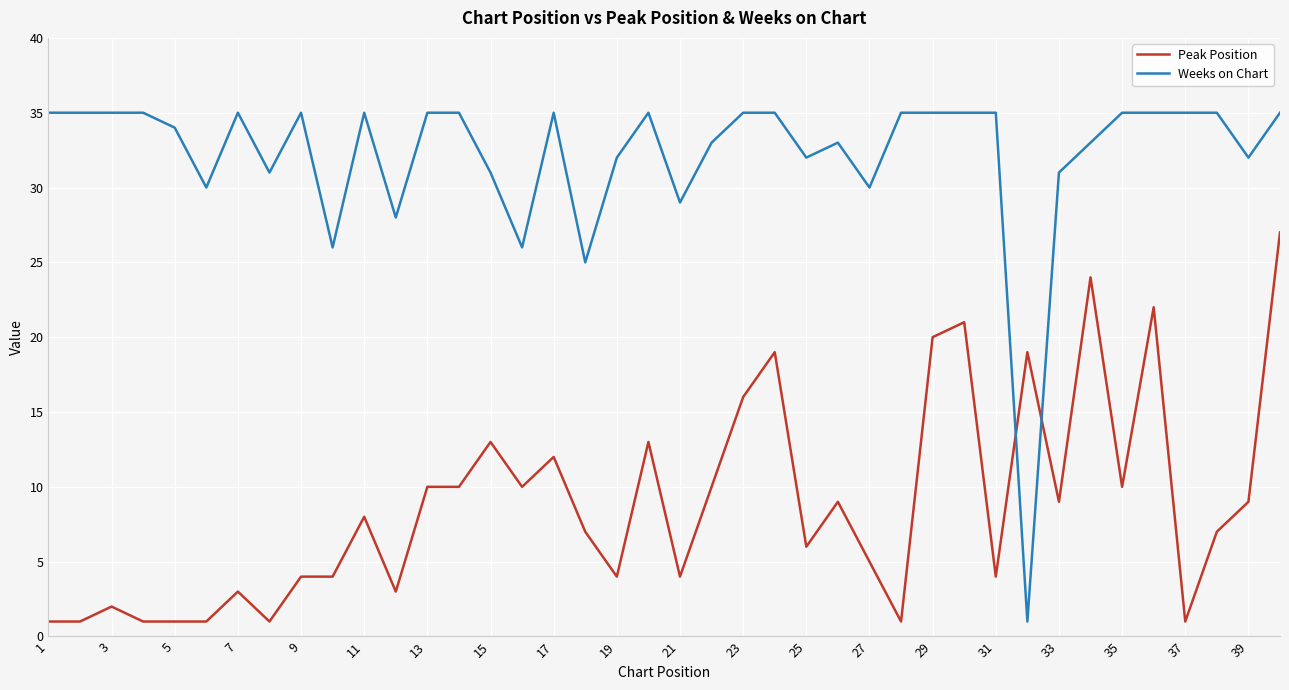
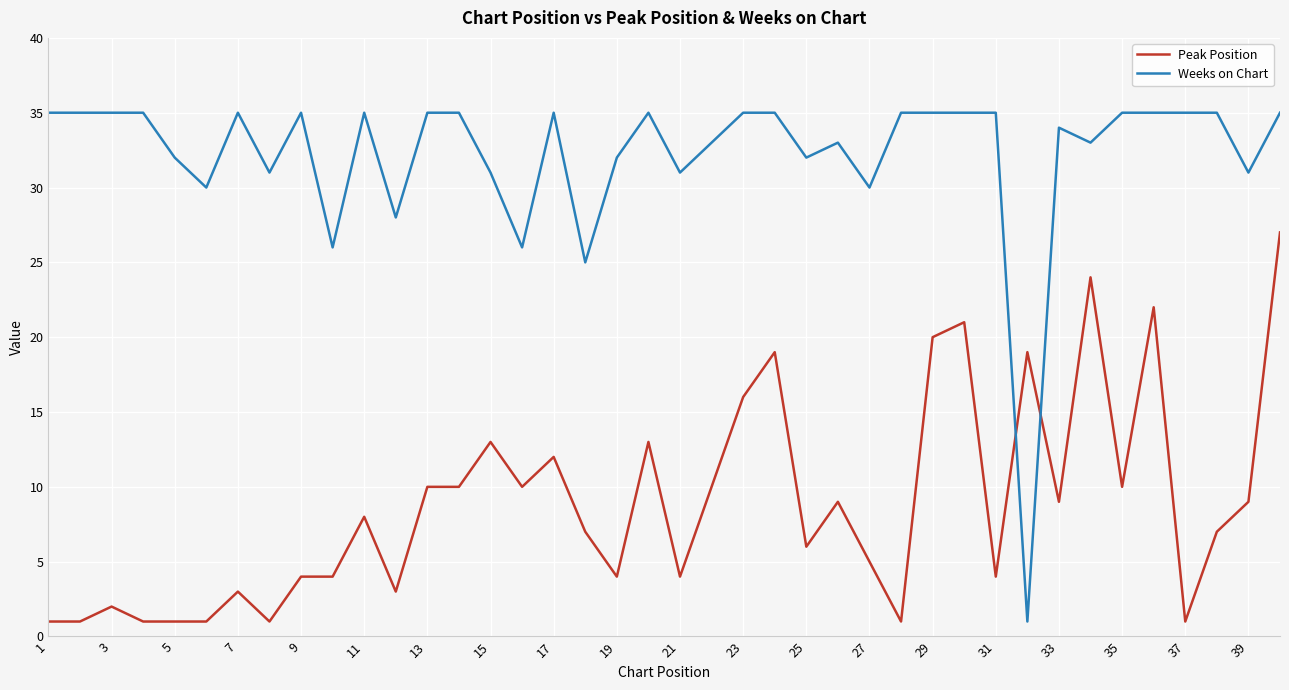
Weeks on Chart, 5: 34 -> 32
Weeks on Chart, 21: 29 -> 31
Weeks on Chart, 33: 31 -> 34
Weeks on Chart, 39: 32 -> 31
